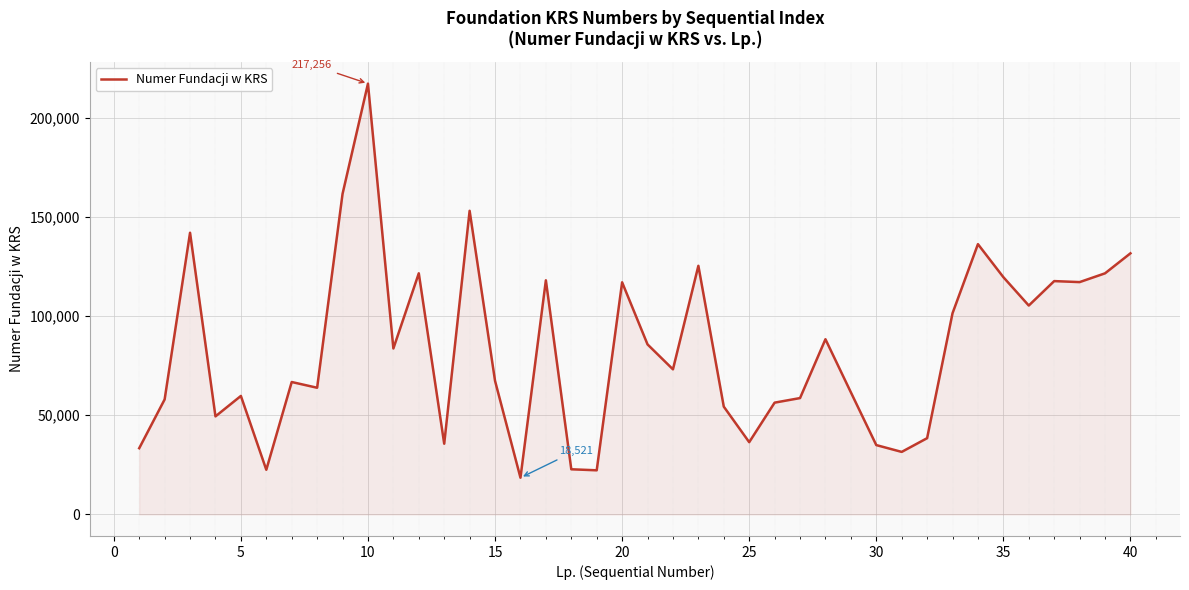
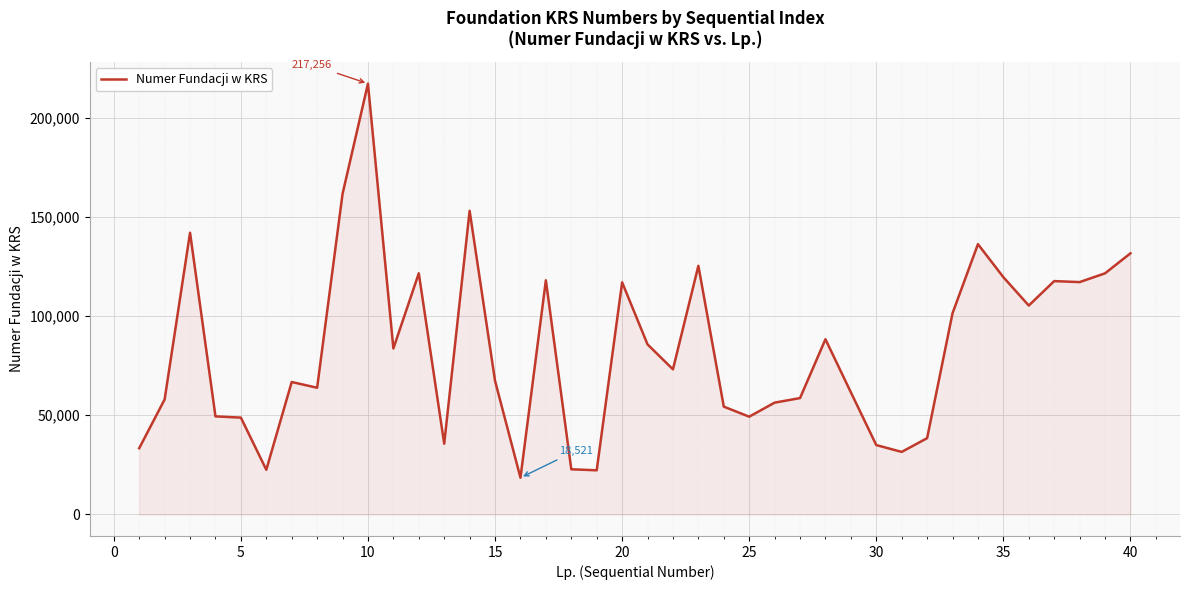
5: 60,000 -> 49,000
25: 36,000 -> 49,000
